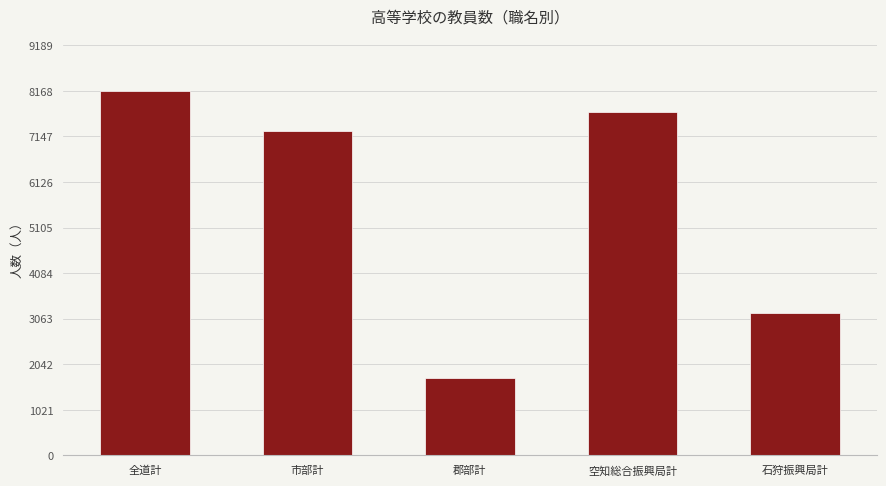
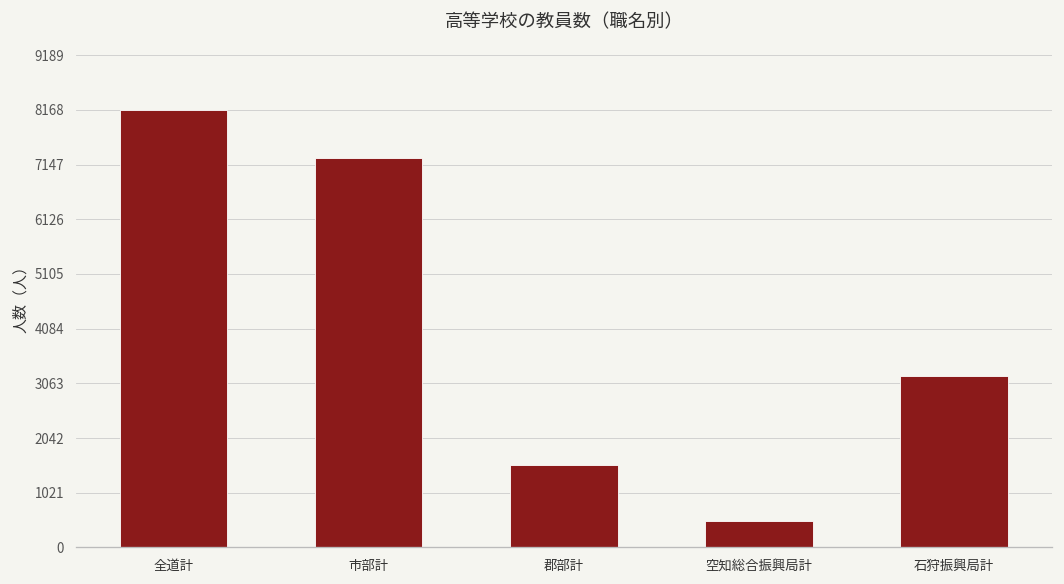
郡部計: 1700 -> 1500
空知総合振興局計: 7700 -> 500
